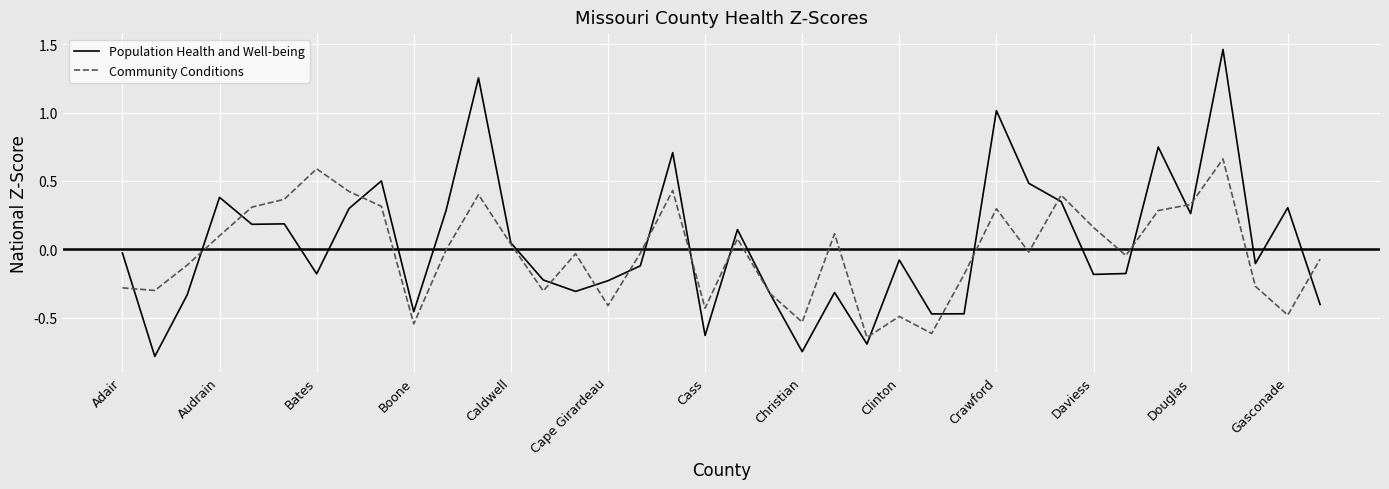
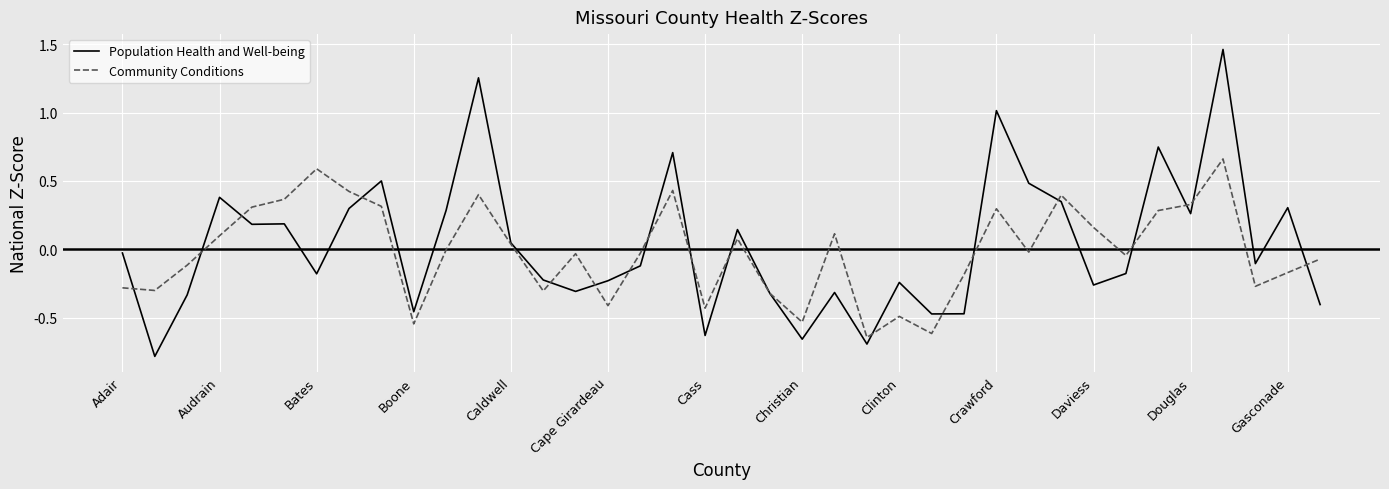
Population Health and Well-being, Christian: -0.75 -> -0.66
Population Health and Well-being, Clinton: -0.08 -> -0.24
Population Health and Well-being, Daviess: -0.18 -> -0.26
Community Conditions, Gasconade: -0.48 -> -0.17
